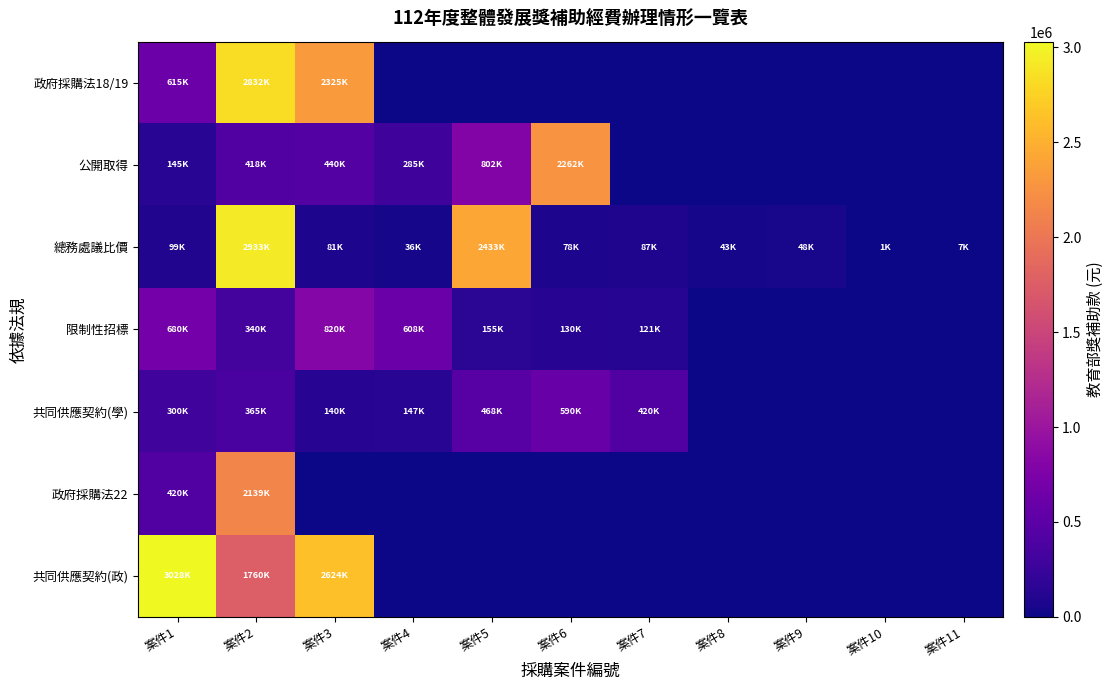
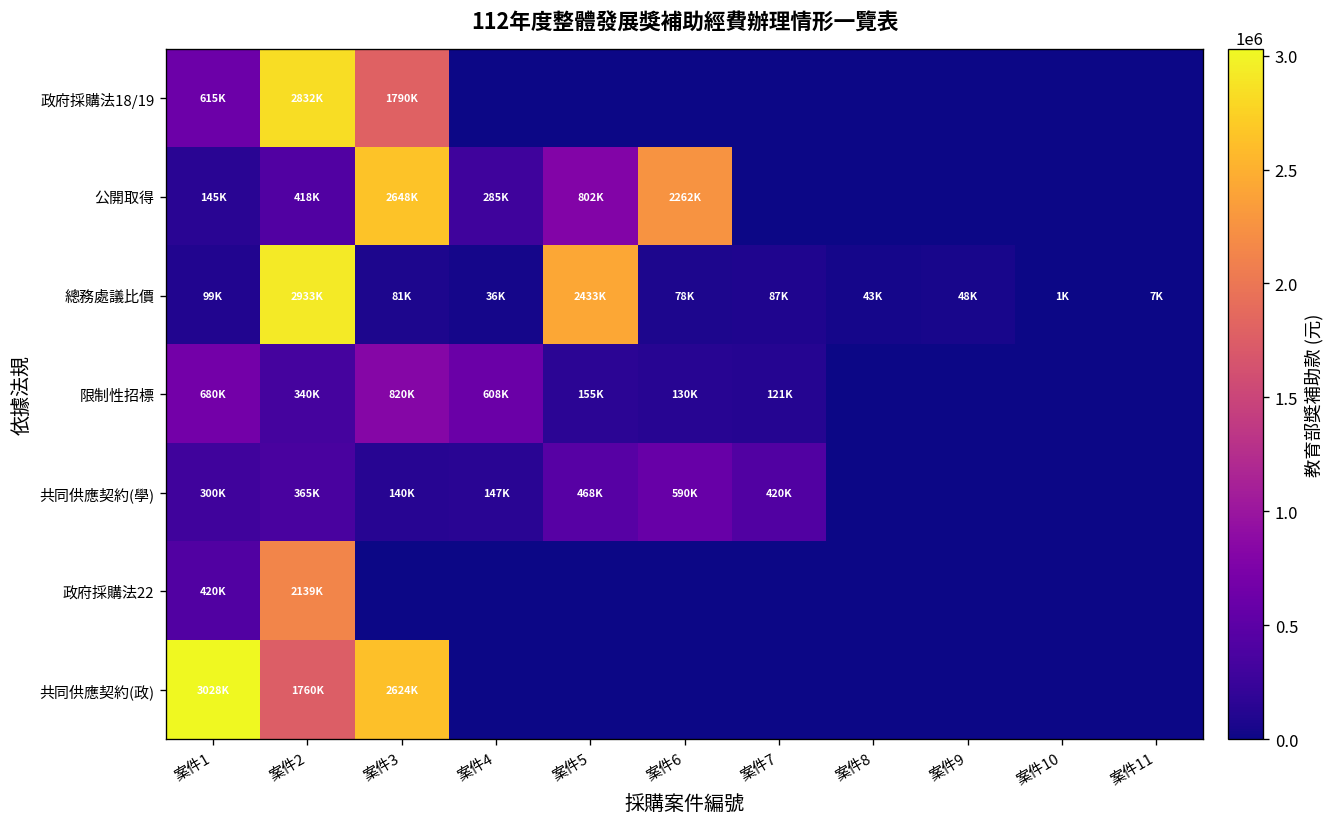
政府採購法18/19, 案件3: 2325K -> 1790K
公開取得, 案件3: 440K -> 2648K
